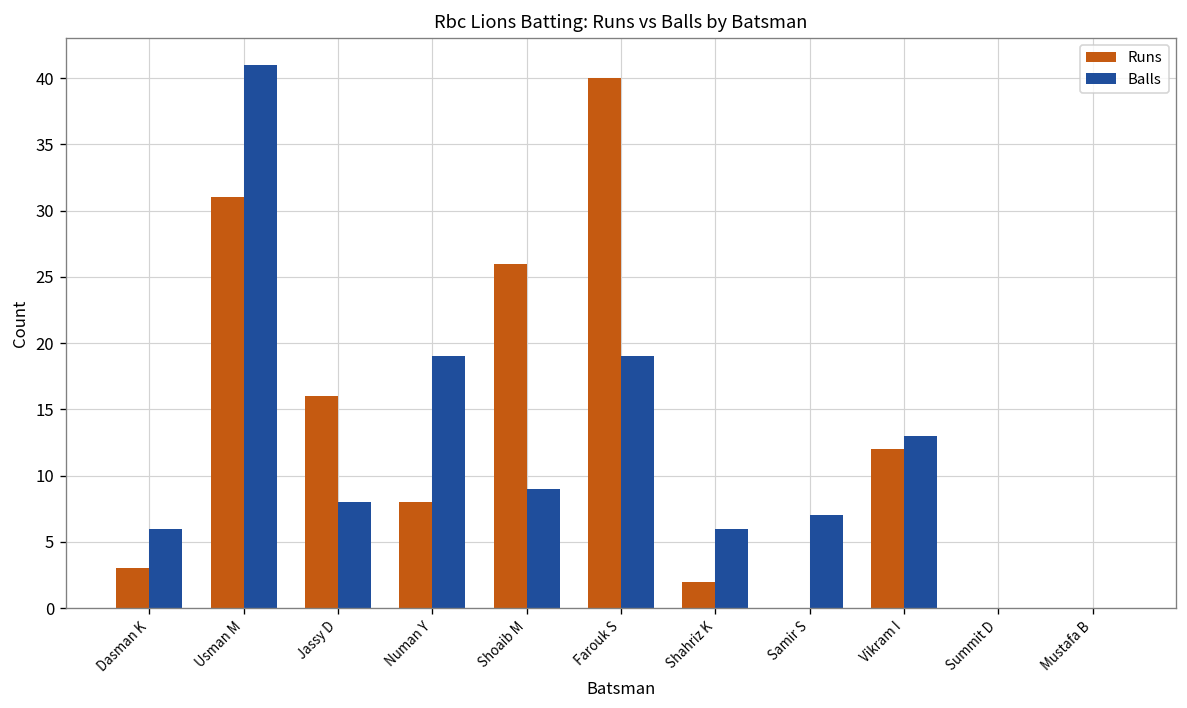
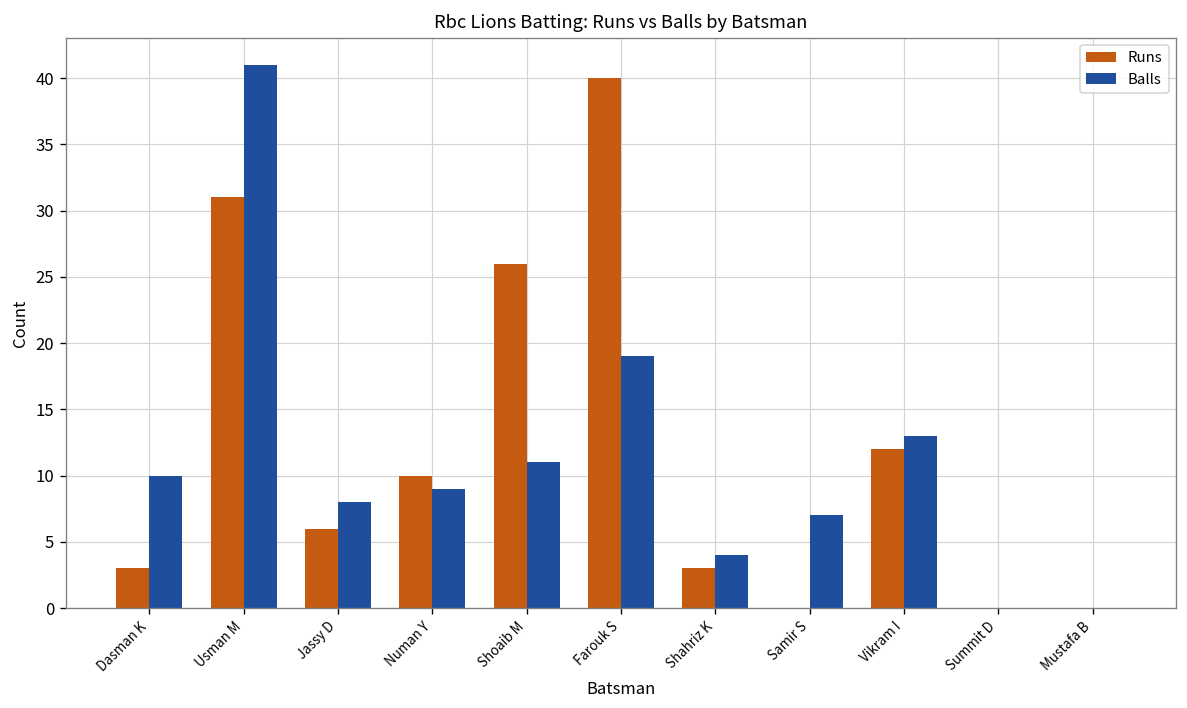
Balls, Dasman K: 6 -> 10
Runs, Jassy D: 16 -> 6
Runs, Numan Y: 8 -> 10
Balls, Numan Y: 19 -> 9
Balls, Shoaib M: 9 -> 11
Runs, Shahriz K: 2 -> 3
Balls, Shahriz K: 6 -> 4
